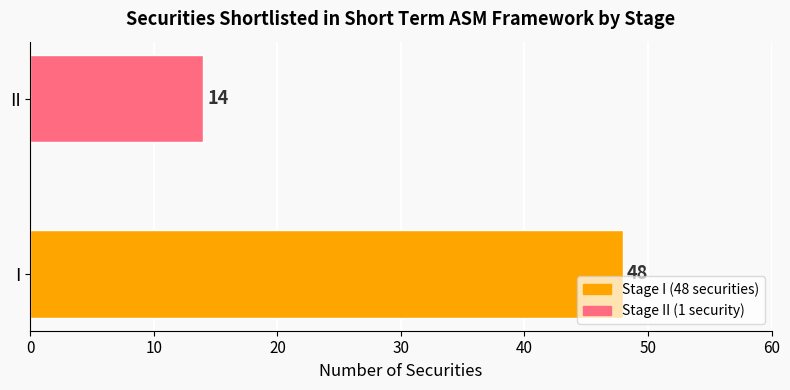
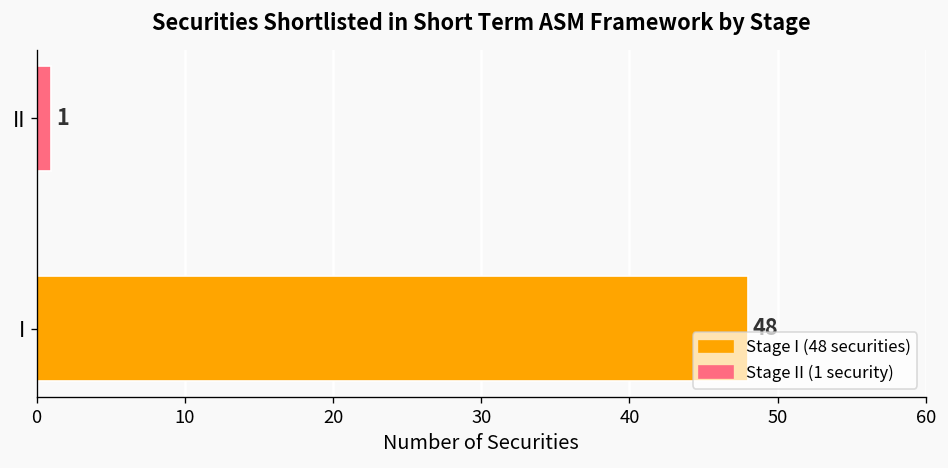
II: 14 -> 1
